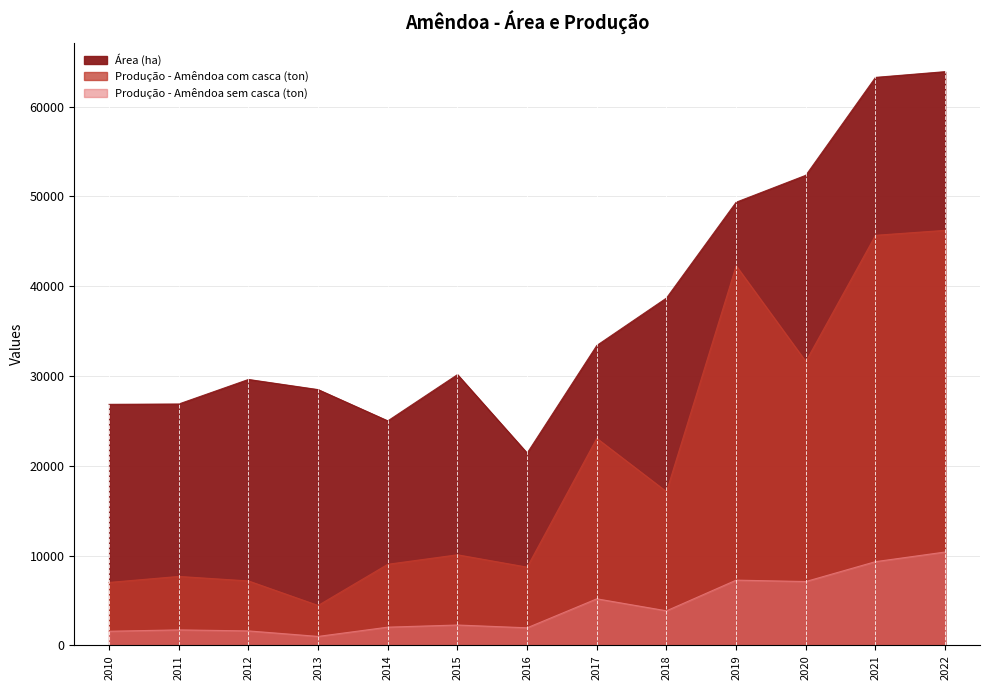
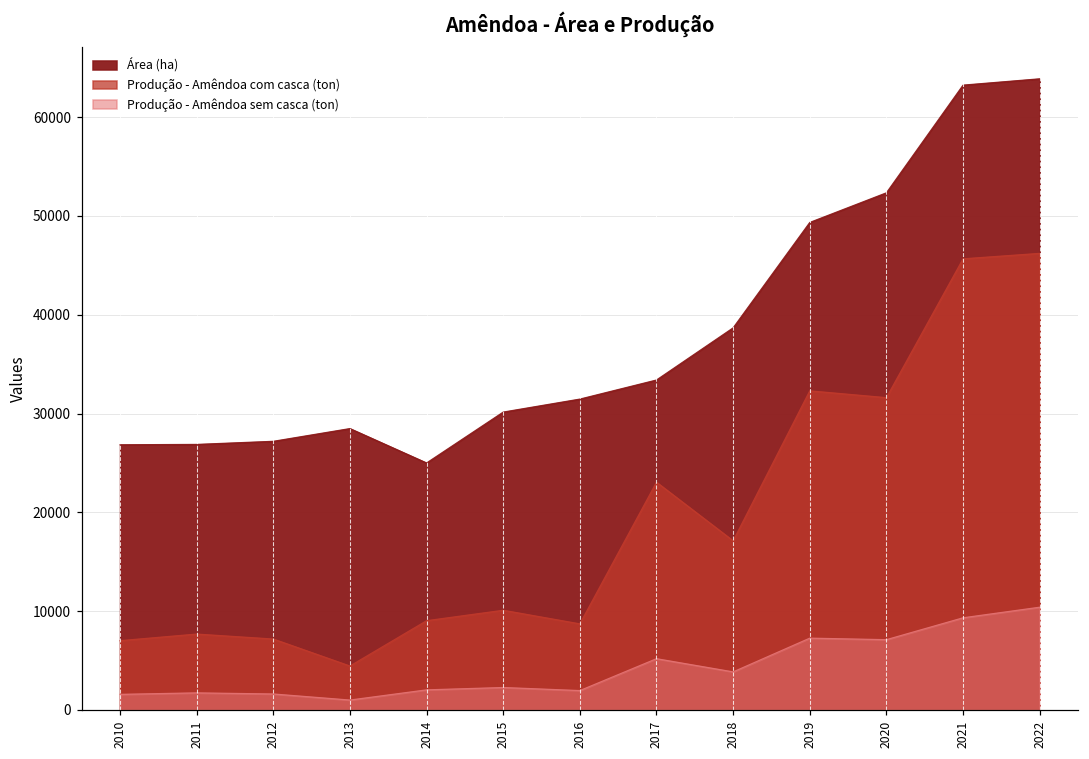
Área (ha), 2012: 30000 -> 27000
Área (ha), 2016: 21000 -> 31000
Produção - Amêndoa com casca (ton), 2019: 42000 -> 32000
